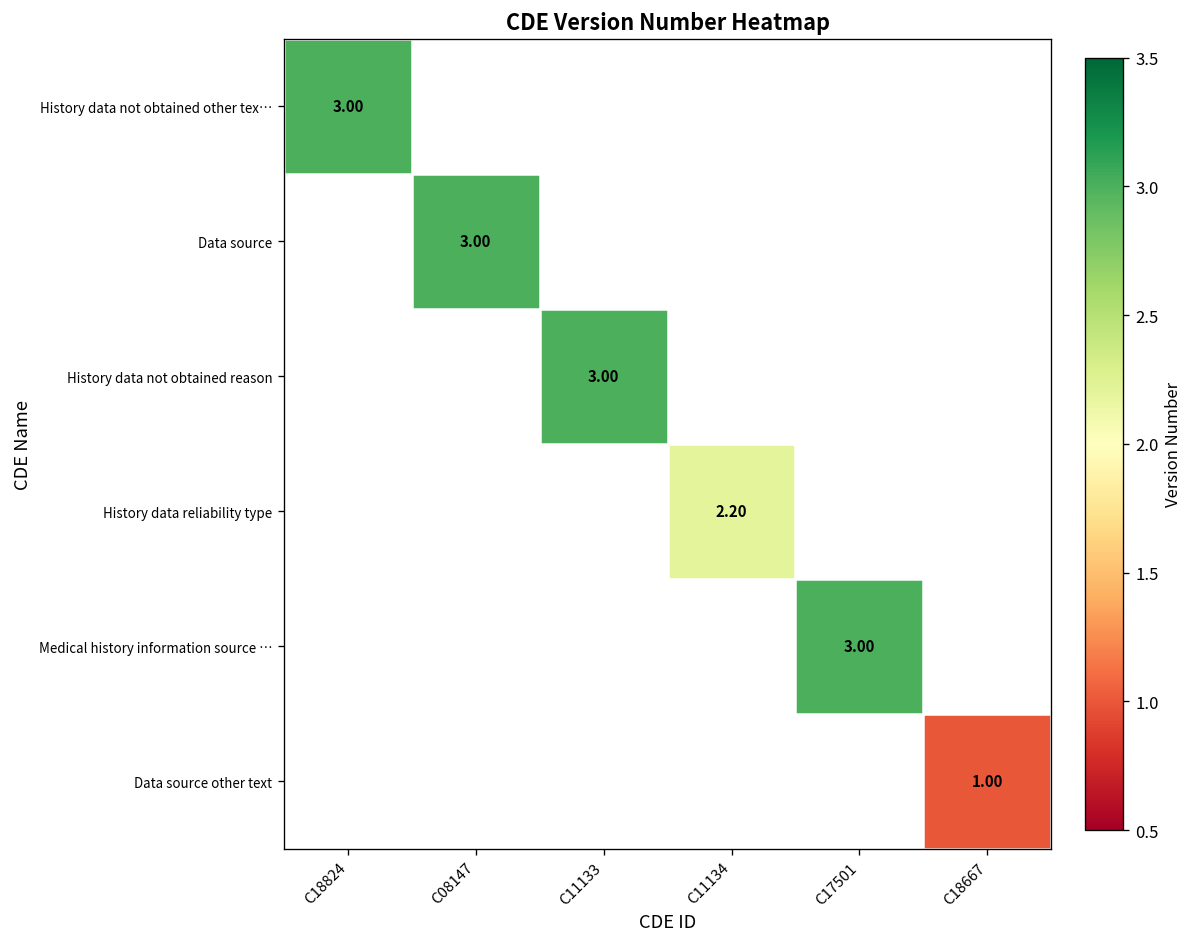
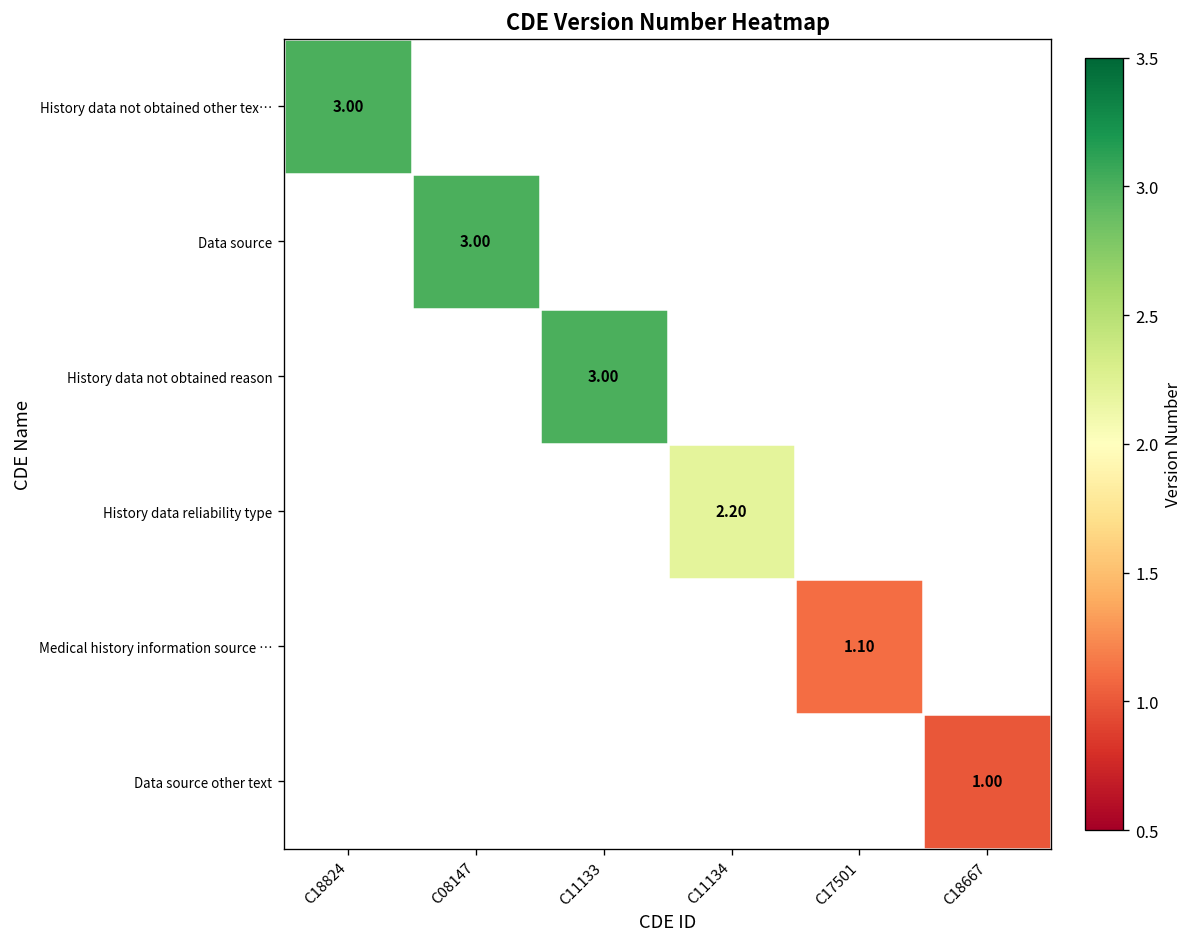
Medical history information source …, C17501: 3.00 -> 1.10
